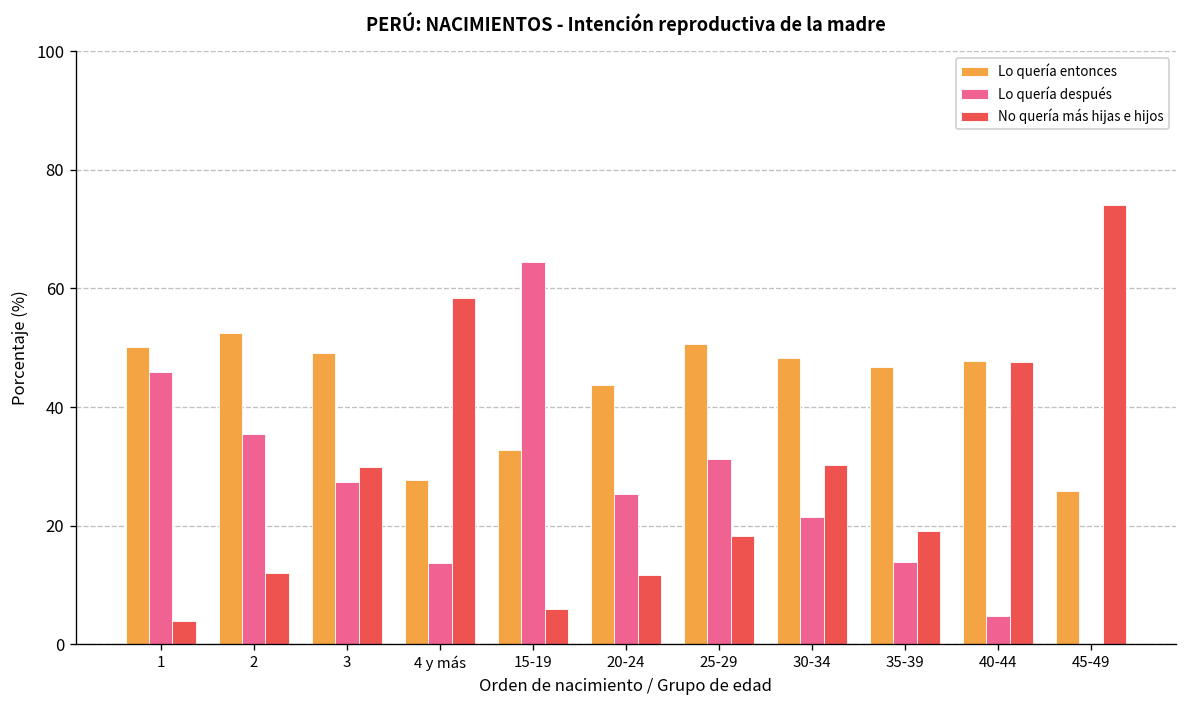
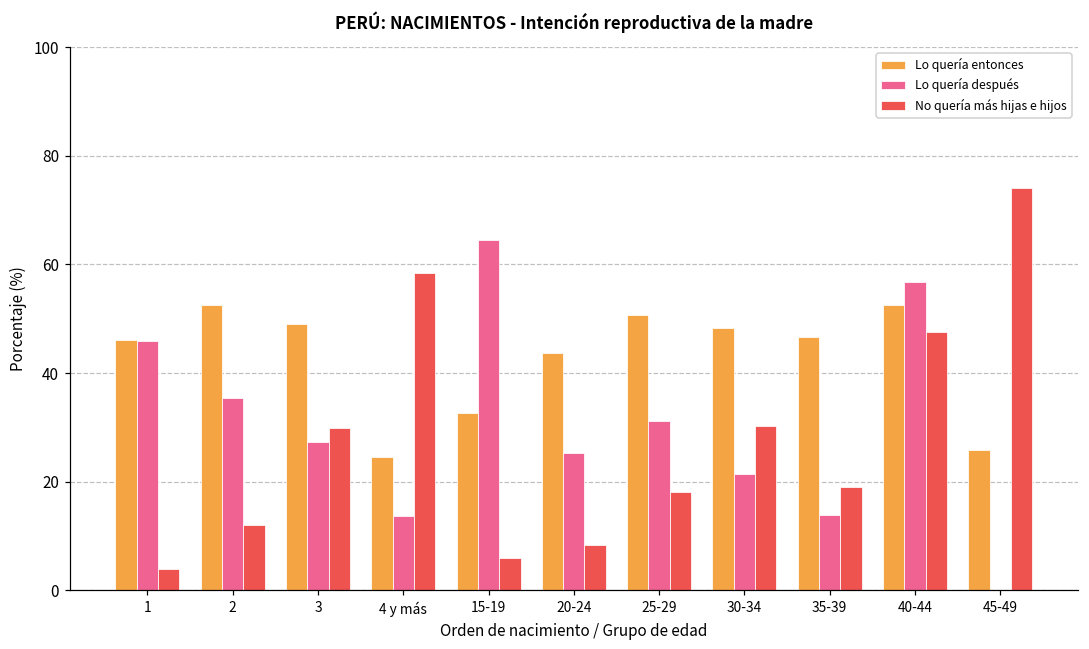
Lo quería entonces, 1: 50 -> 46
Lo quería entonces, 4 y más: 28 -> 25
No quería más hijas e hijos, 20-24: 12 -> 8
Lo quería entonces, 40-44: 48 -> 52
Lo quería después, 40-44: 5 -> 57
